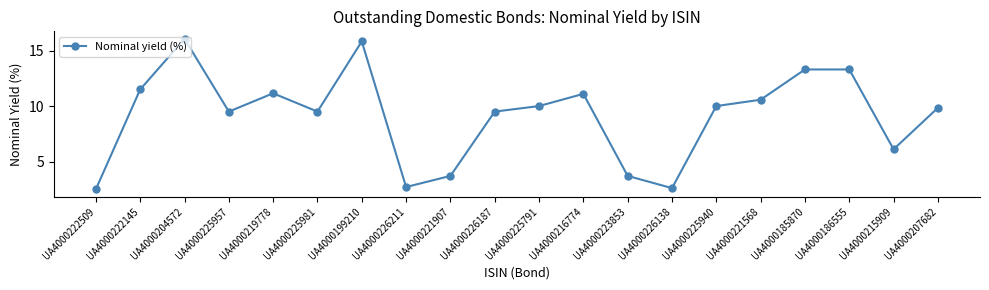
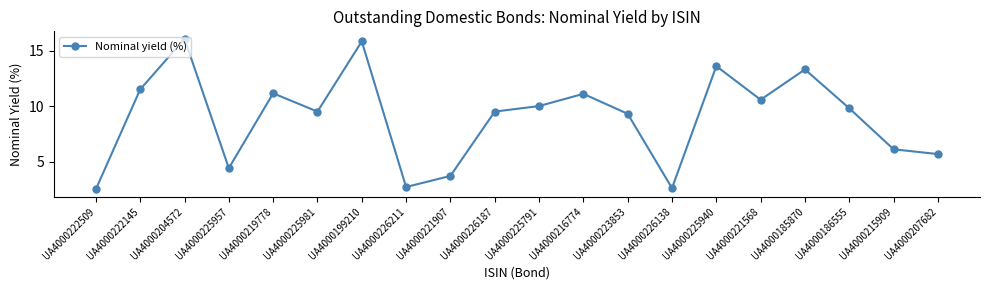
UA4000225957: 9.5 -> 4.4
UA4000223853: 3.7 -> 9.3
UA4000225940: 10.0 -> 13.6
UA4000186555: 13.3 -> 9.8
UA4000207682: 9.8 -> 5.7
